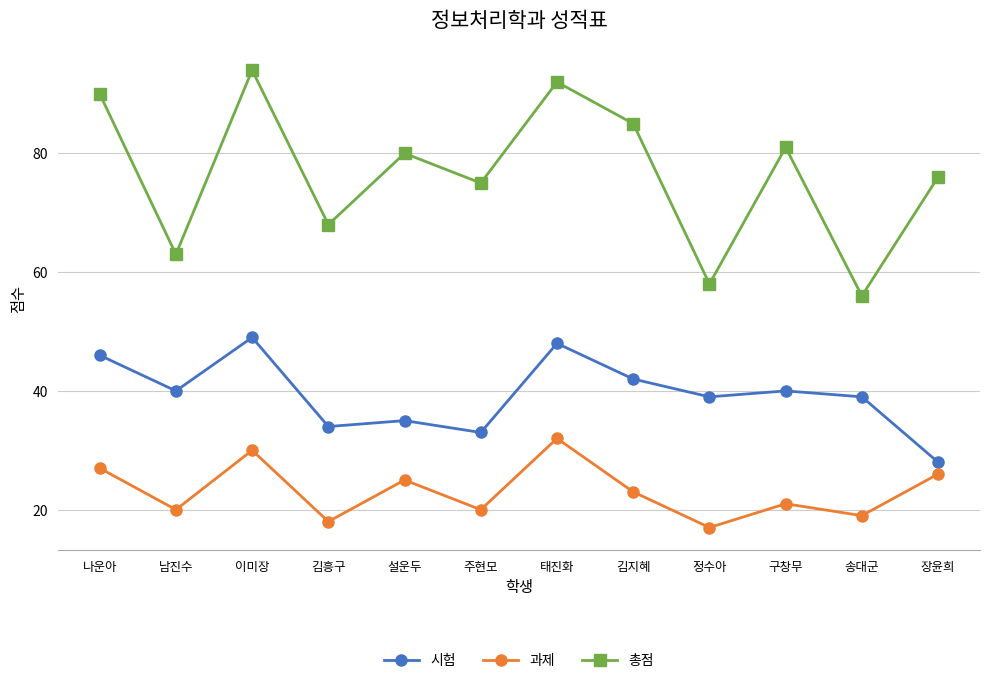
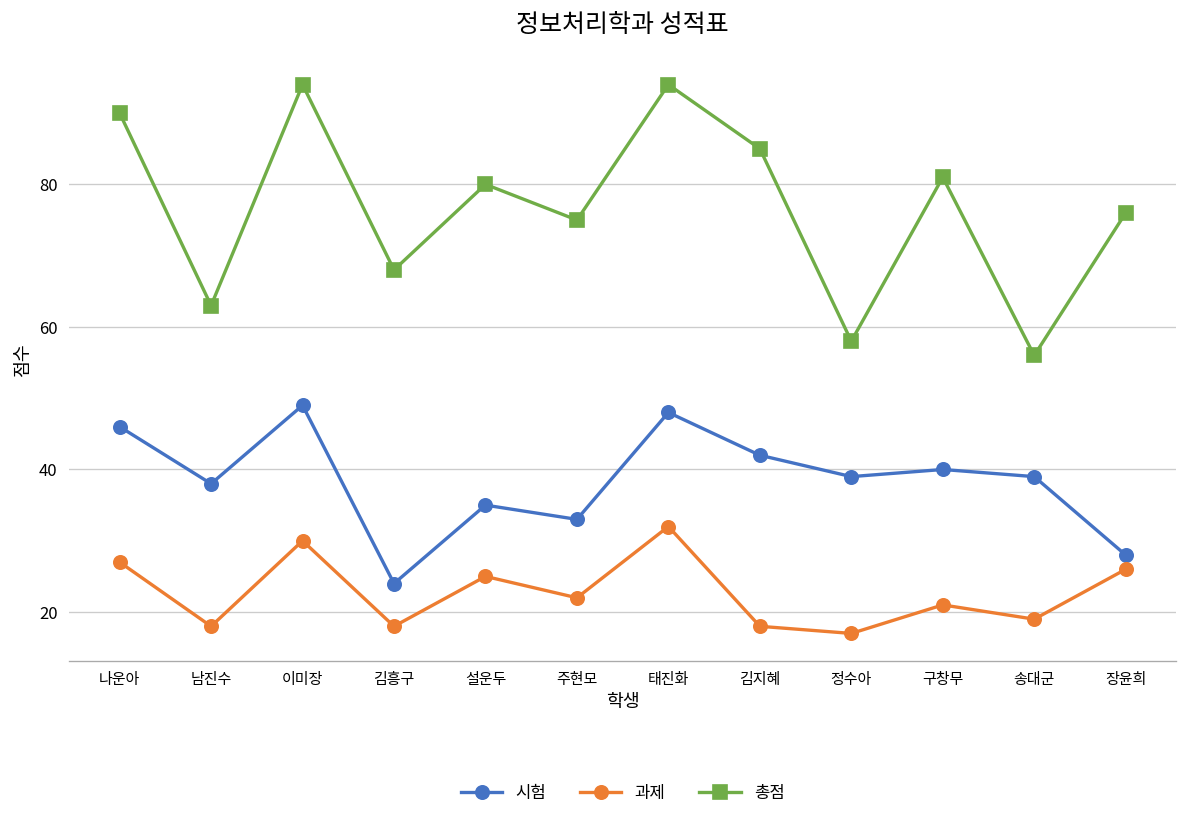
시험, 남진수: 40 -> 38
과제, 남진수: 20 -> 18
시험, 김흥구: 34 -> 24
과제, 주현모: 20 -> 22
총점, 태진화: 92 -> 94
과제, 김지혜: 23 -> 18
